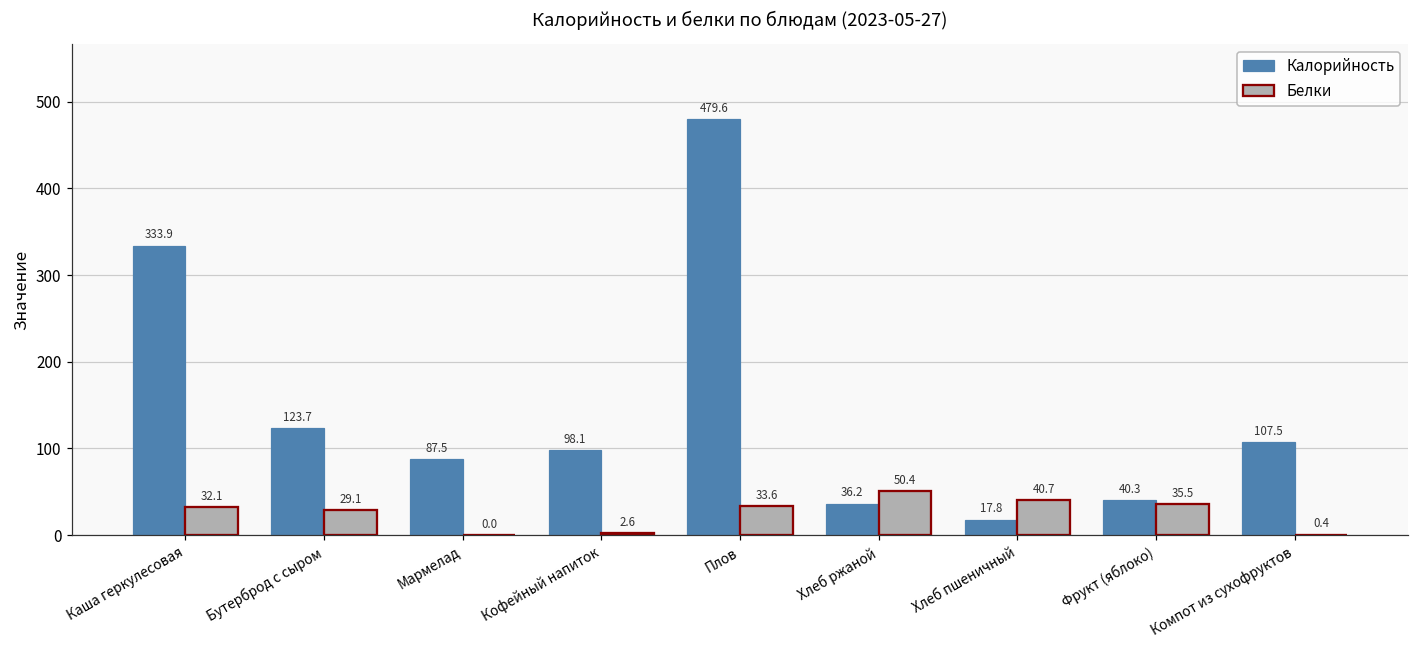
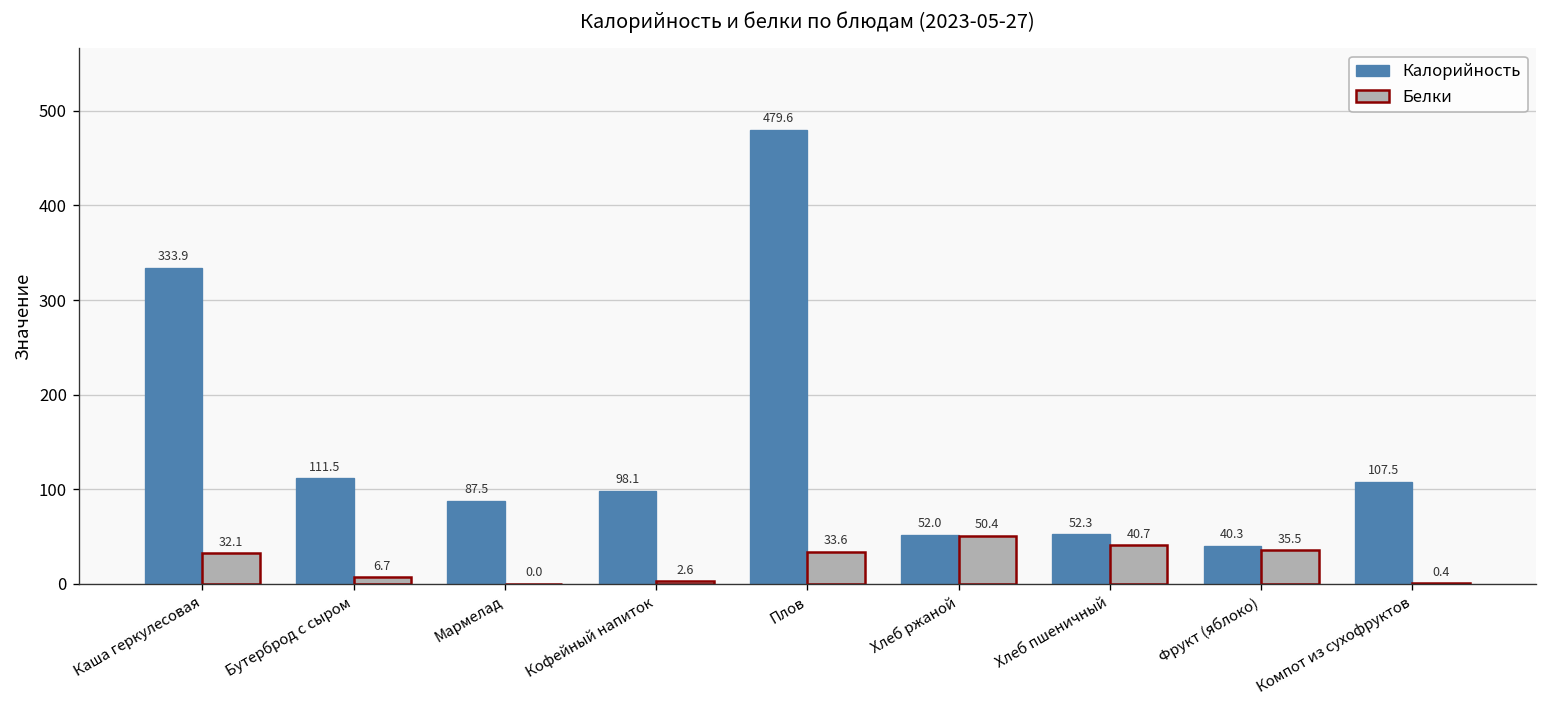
Калорийность, Бутерброд с сыром: 123.7 -> 111.5
Белки, Бутерброд с сыром: 29.1 -> 6.7
Калорийность, Хлеб ржаной: 36.2 -> 52.0
Калорийность, Хлеб пшеничный: 17.8 -> 52.3
